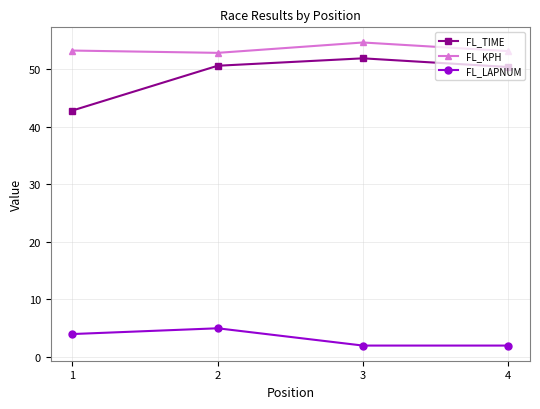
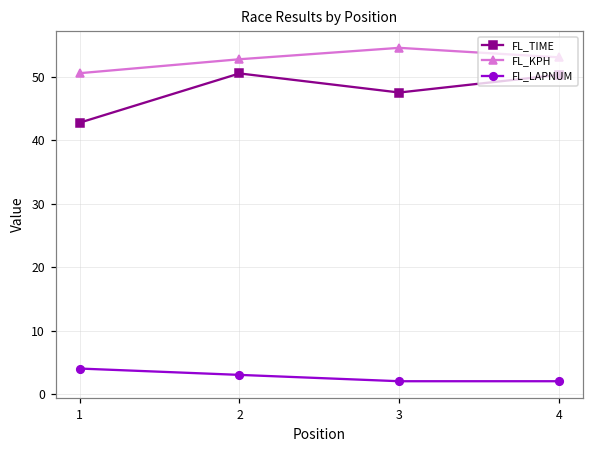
FL_KPH, 1: 53 -> 51
FL_LAPNUM, 2: 5 -> 3
FL_TIME, 3: 52 -> 48
